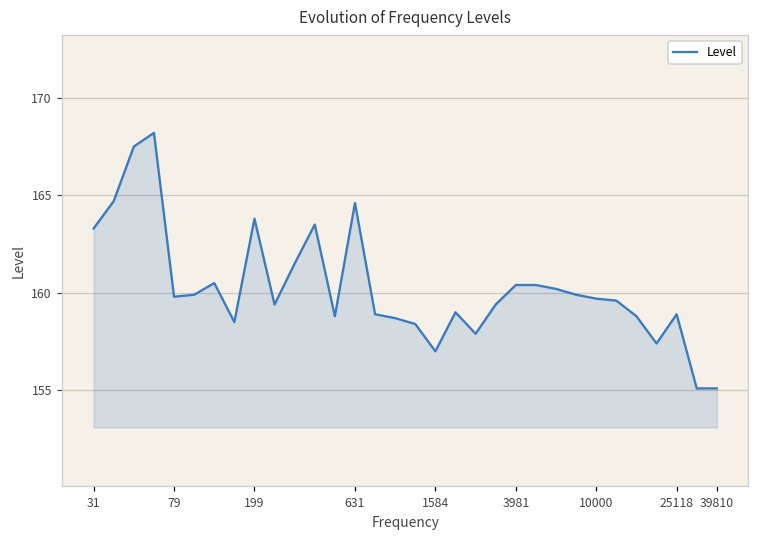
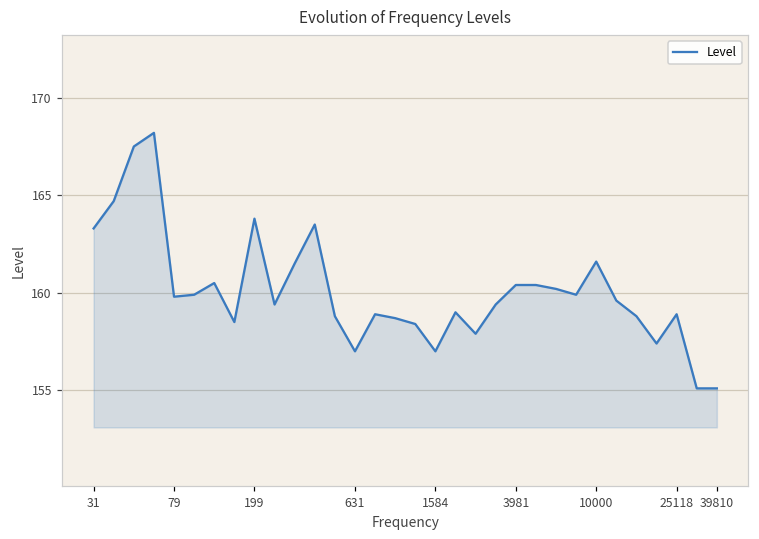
631: 164.6 -> 157.0
10000: 159.7 -> 161.6
